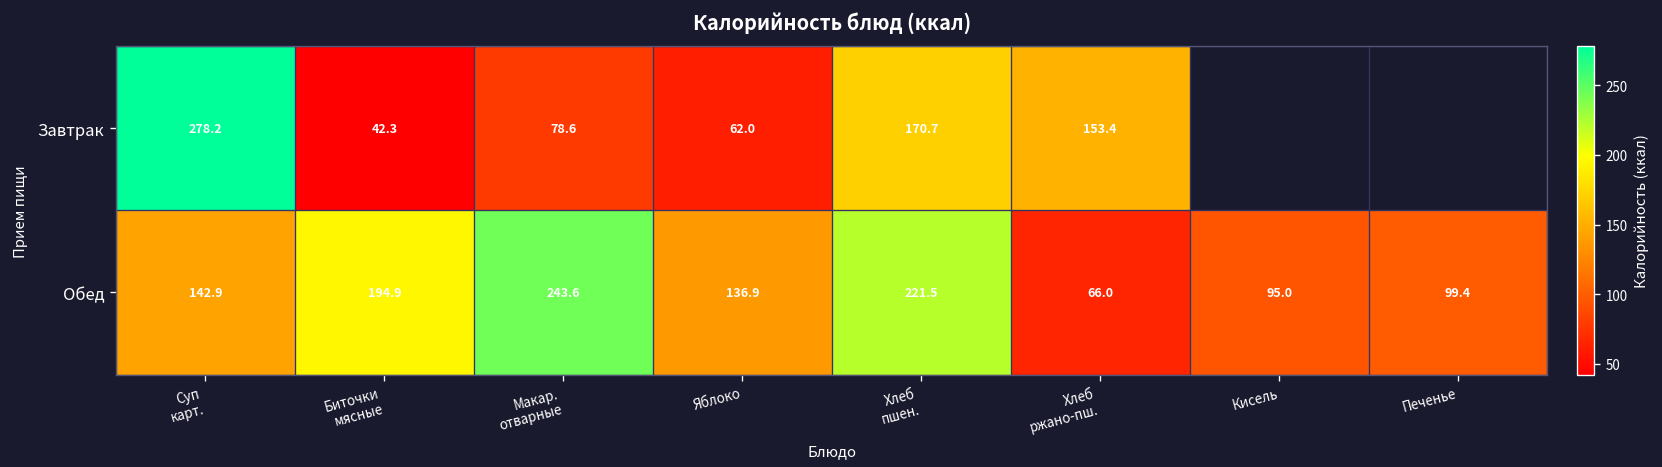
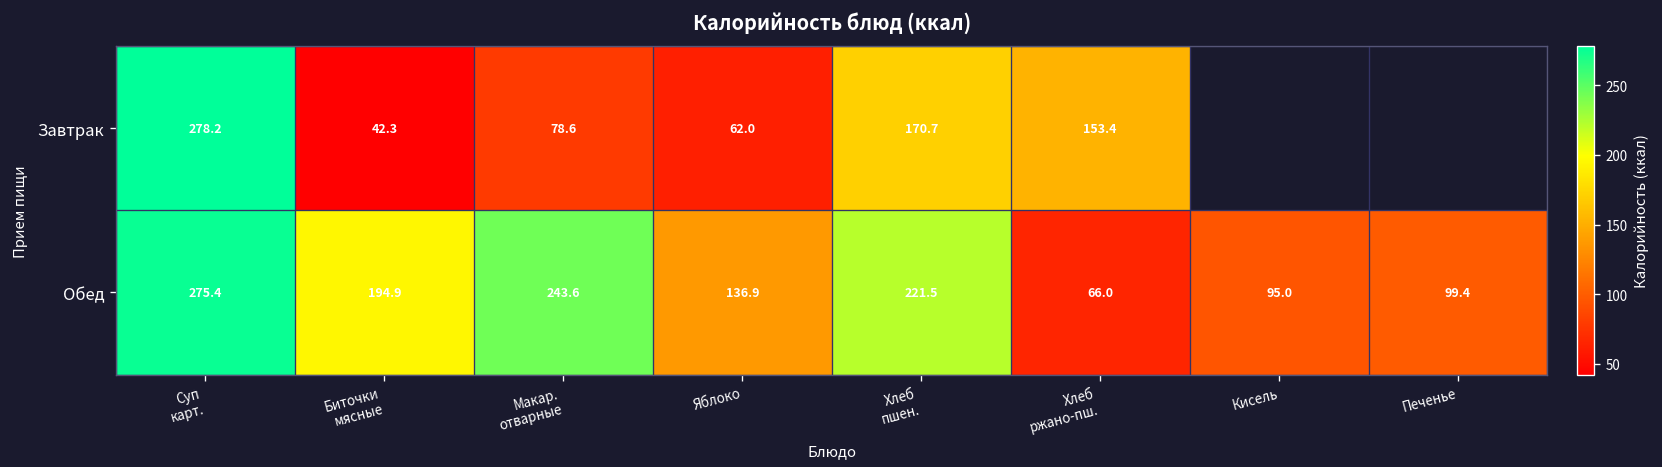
Обед, Суп карт.: 142.9 -> 275.4
